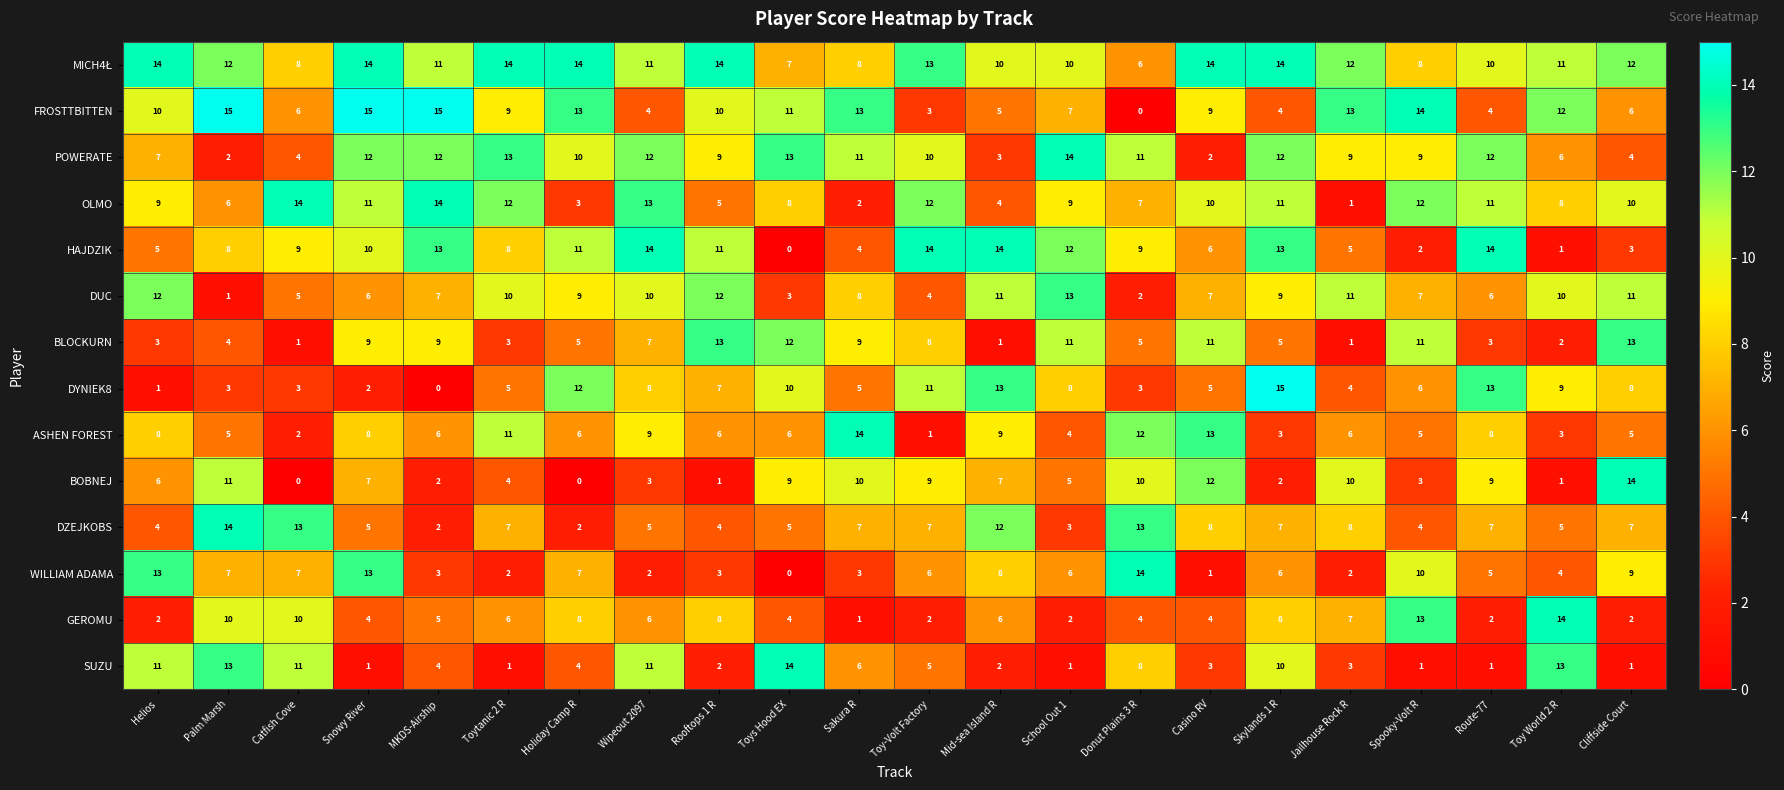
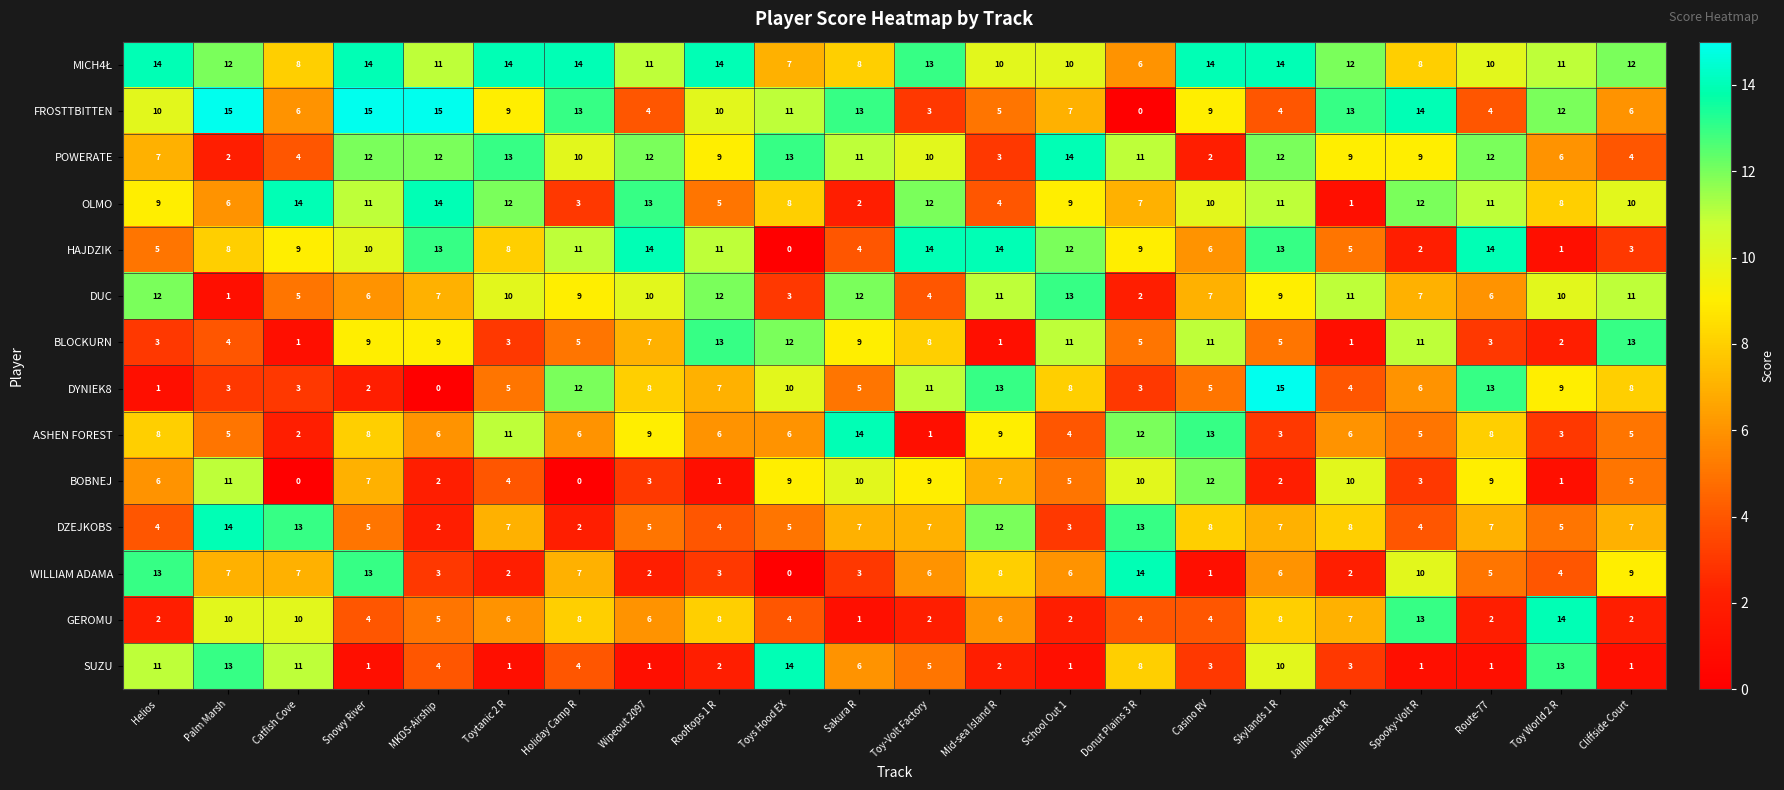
DUC, Sakura R: 8 -> 12
BOBNEJ, Cliffside Court: 14 -> 5
SUZU, Wipeout 2097: 11 -> 1
